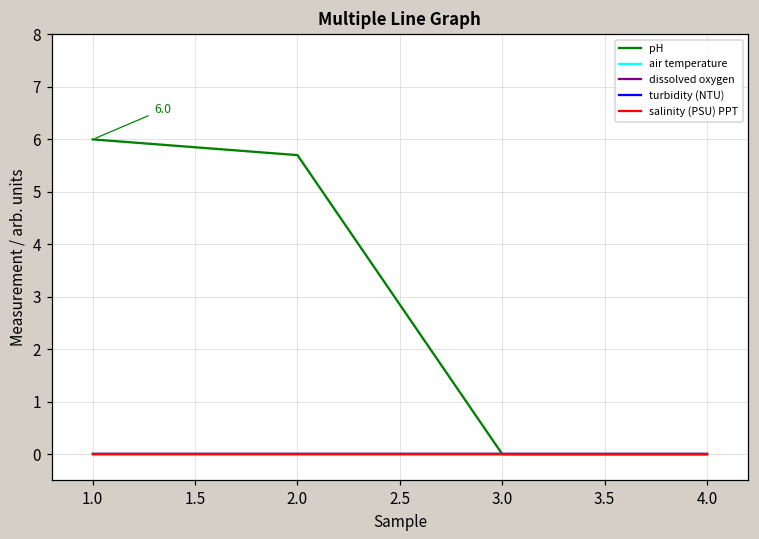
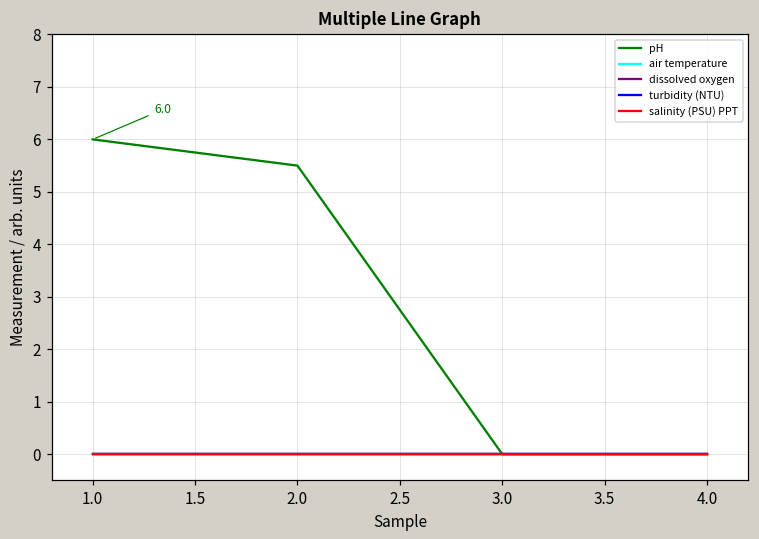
pH, 2.0: 5.7 -> 5.5
